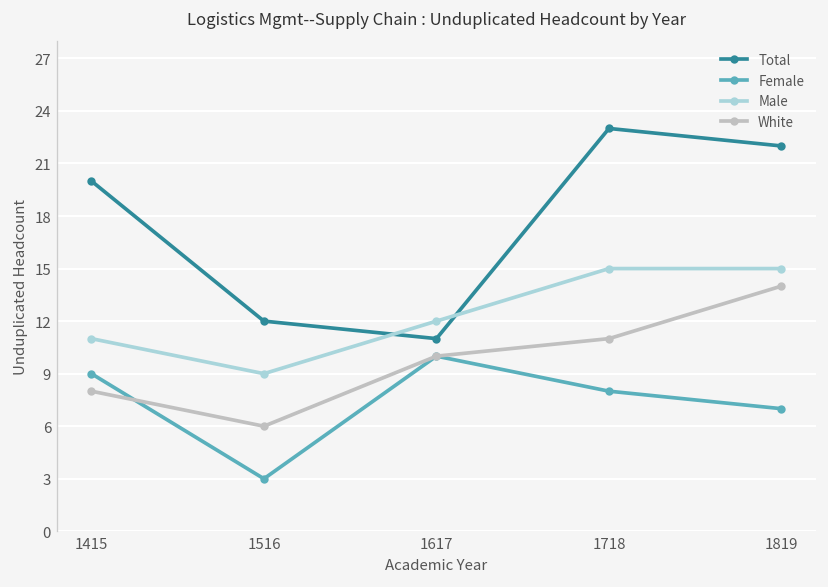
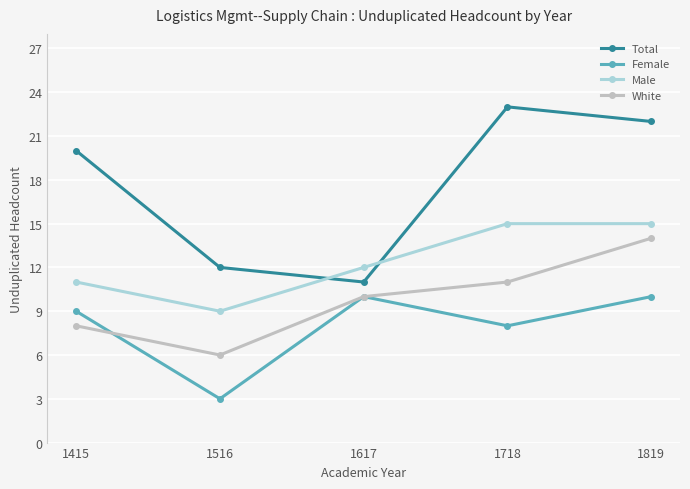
Female, 1819: 7 -> 10
